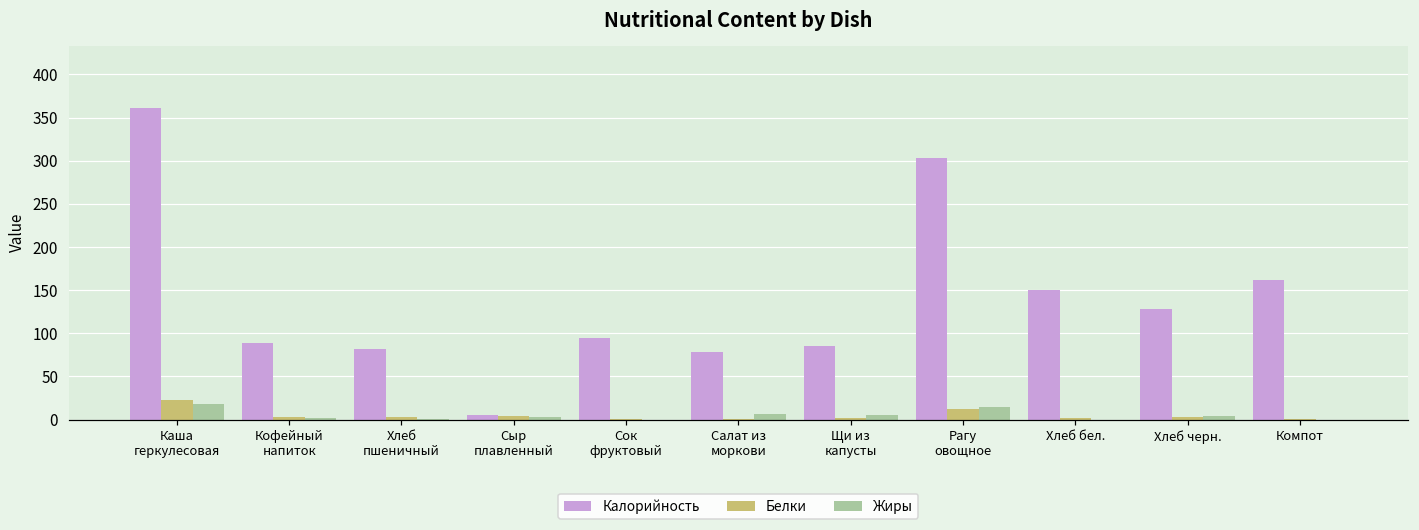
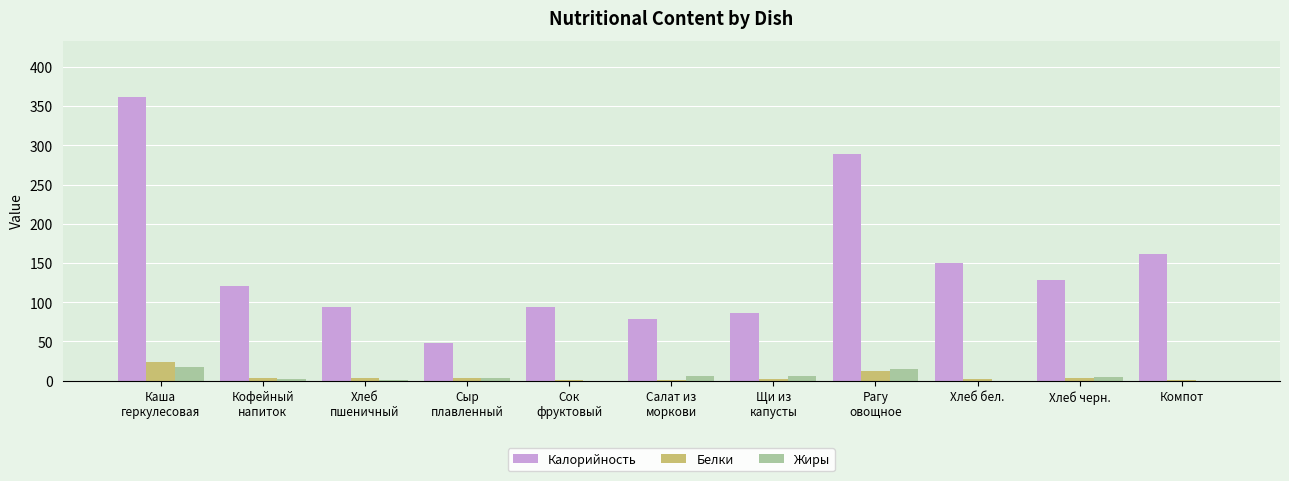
Калорийность, Кофейный напиток: 90 -> 120
Калорийность, Хлеб пшеничный: 80 -> 90
Калорийность, Сыр плавленный: 10 -> 50
Калорийность, Рагу овощное: 300 -> 290
